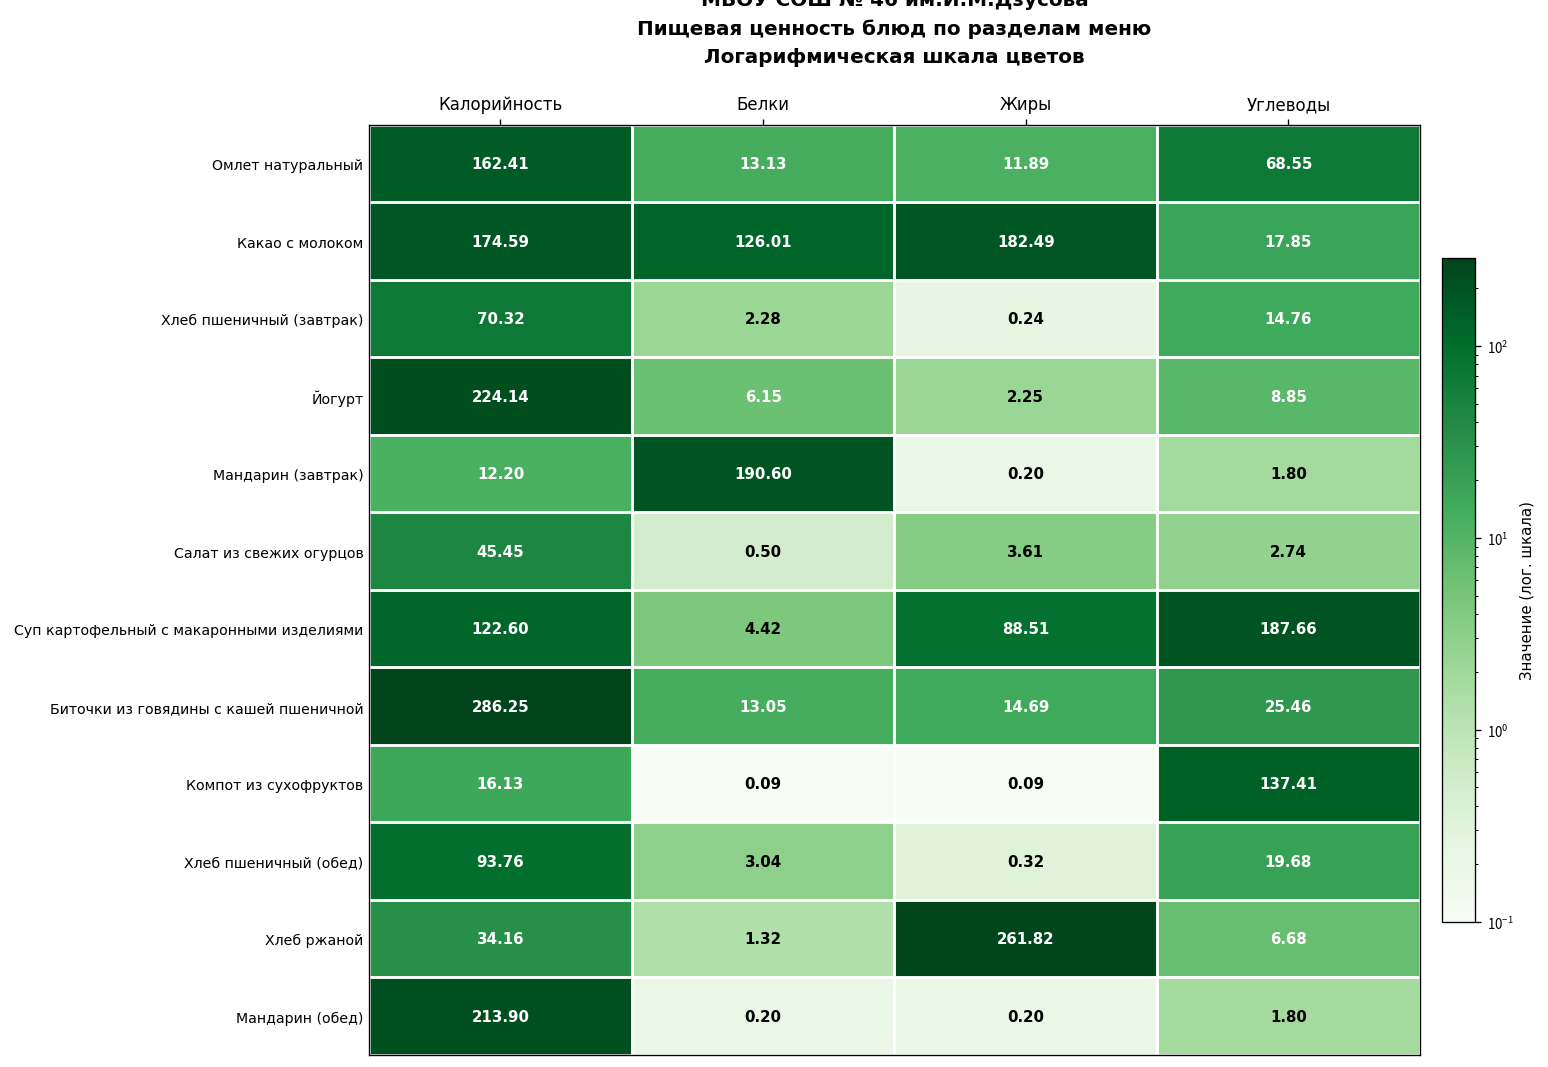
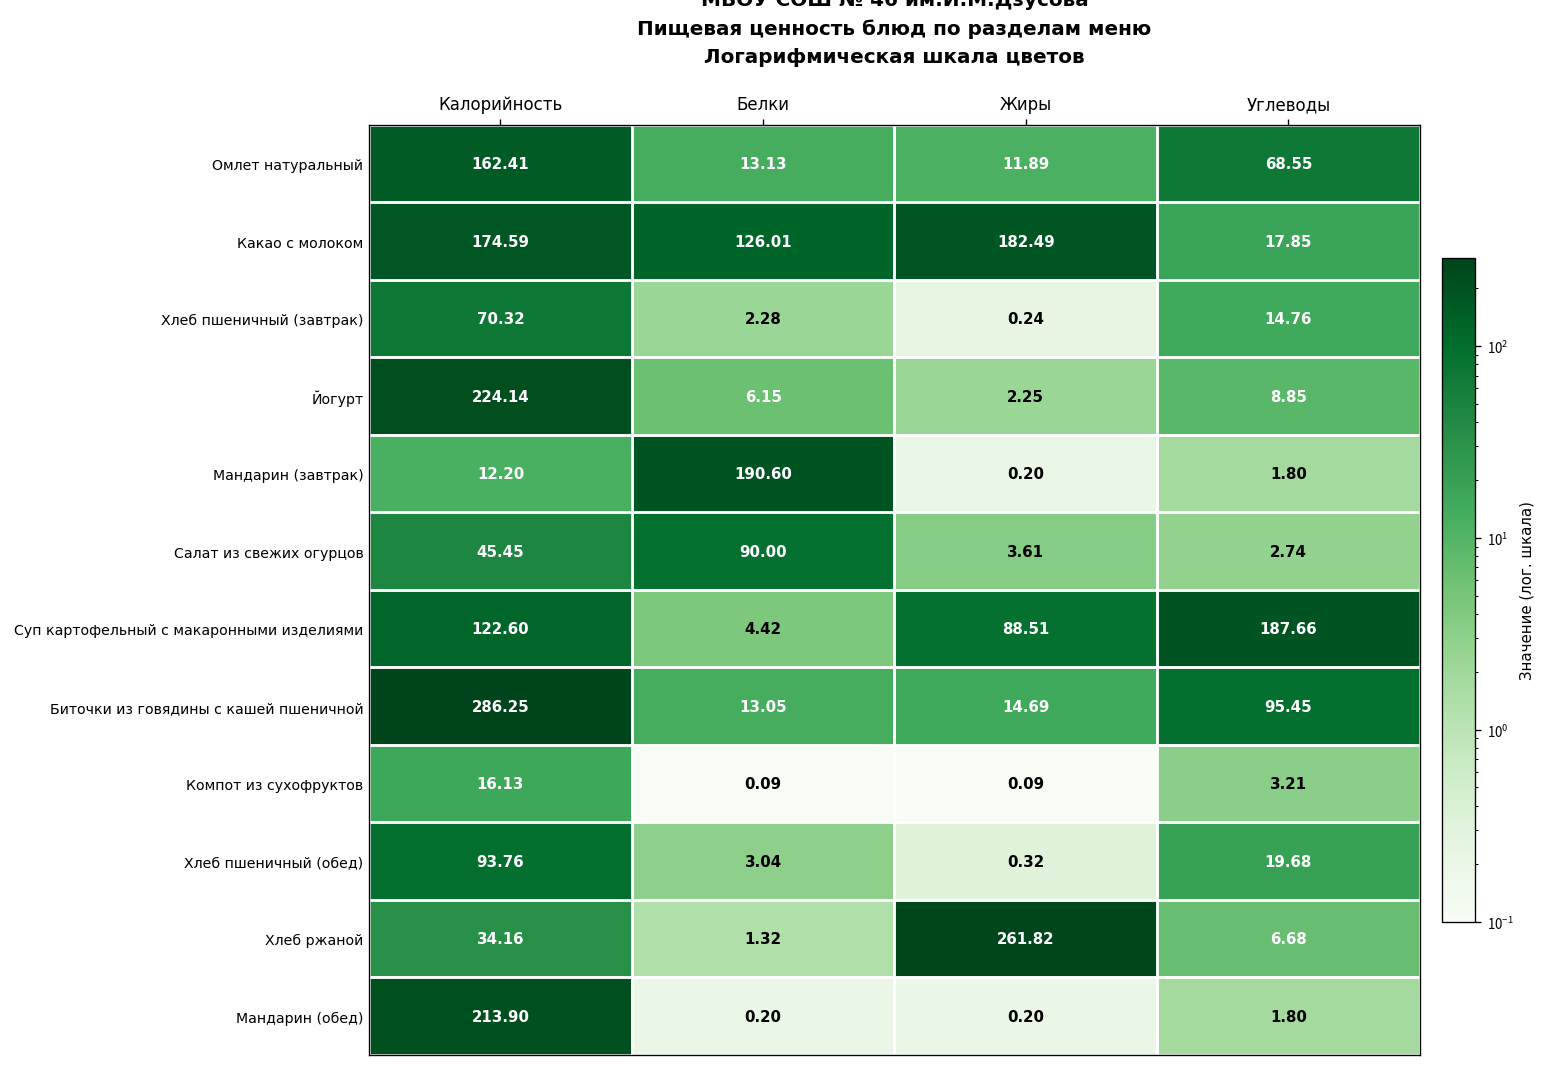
Салат из свежих огурцов, Белки: 0.50 -> 90.00
Биточки из говядины с кашей пшеничной, Углеводы: 25.46 -> 95.45
Компот из сухофруктов, Углеводы: 137.41 -> 3.21
